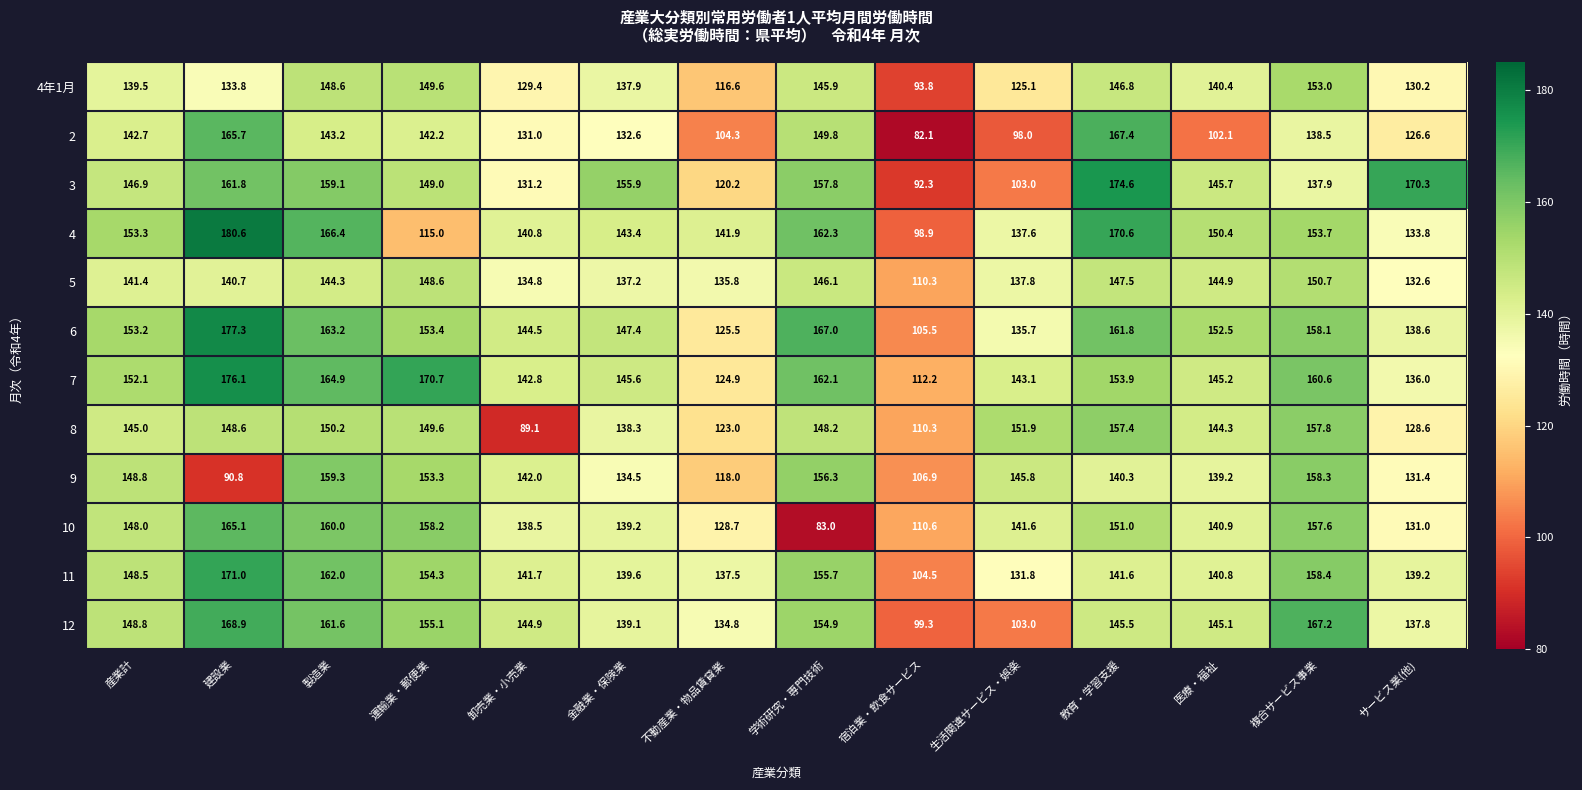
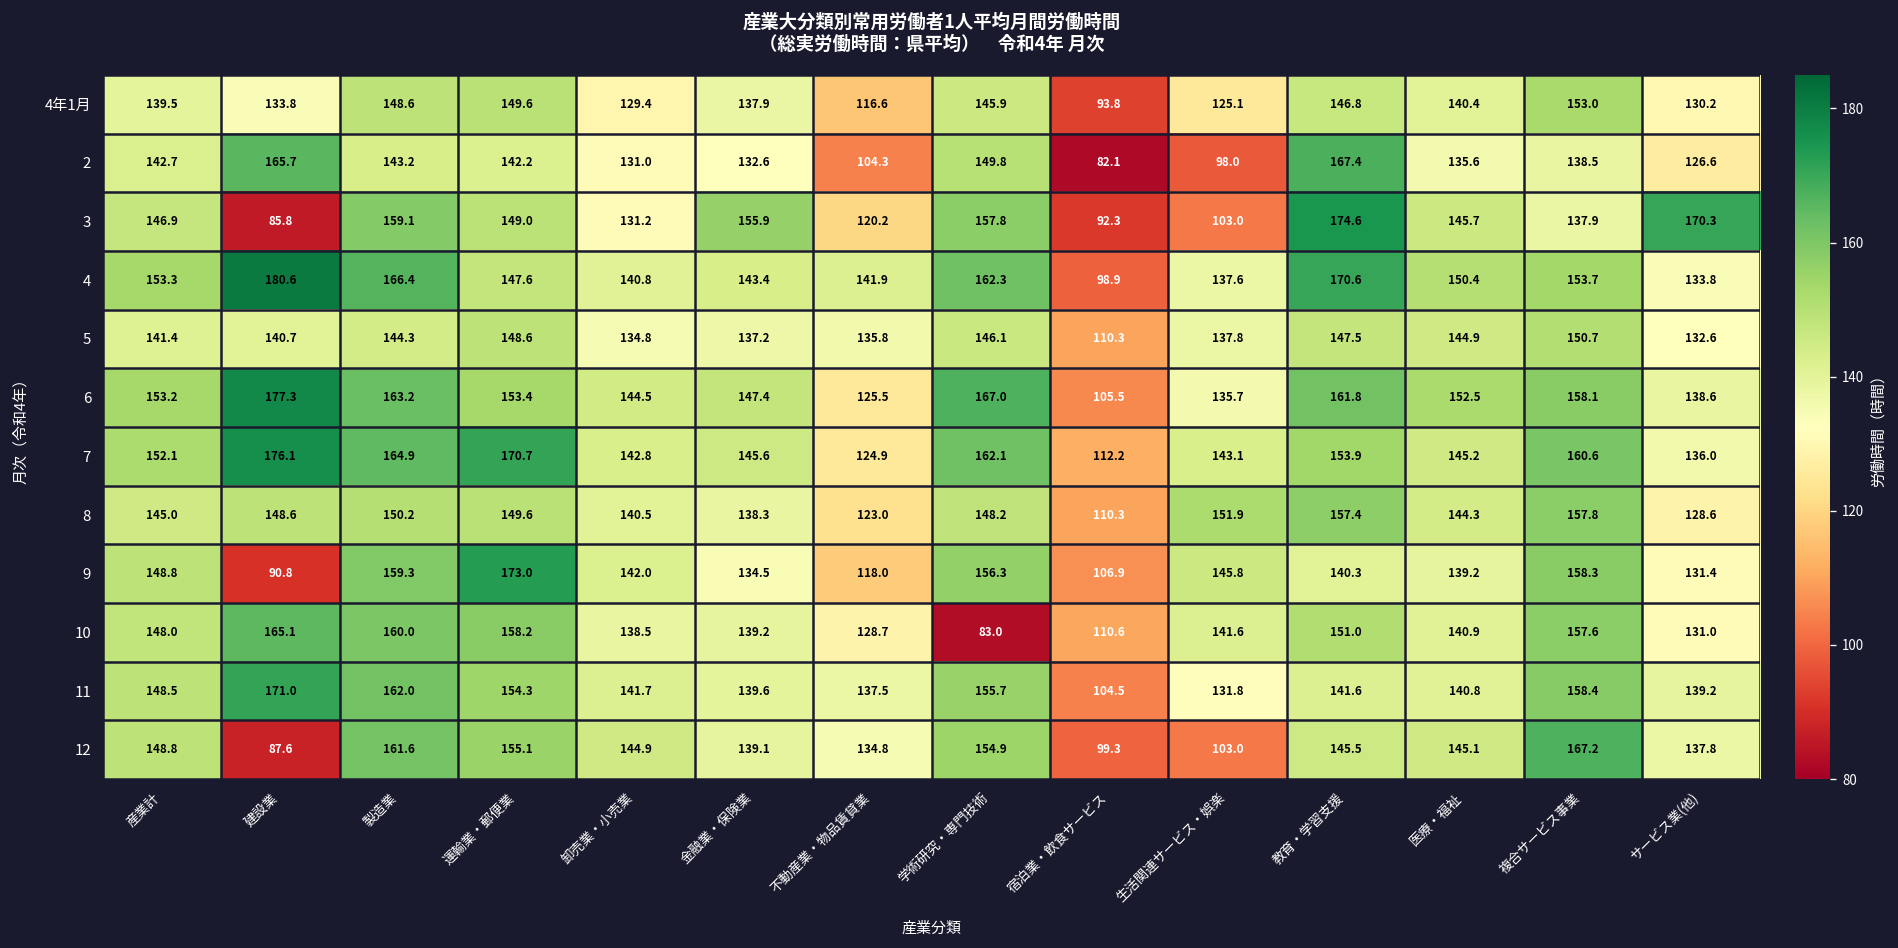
2, 医療・福祉: 102.1 -> 135.6
3, 建設業: 161.8 -> 85.8
4, 運輸業・郵便業: 115.0 -> 147.6
8, 卸売業・小売業: 89.1 -> 140.5
9, 運輸業・郵便業: 153.3 -> 173.0
12, 建設業: 168.9 -> 87.6
